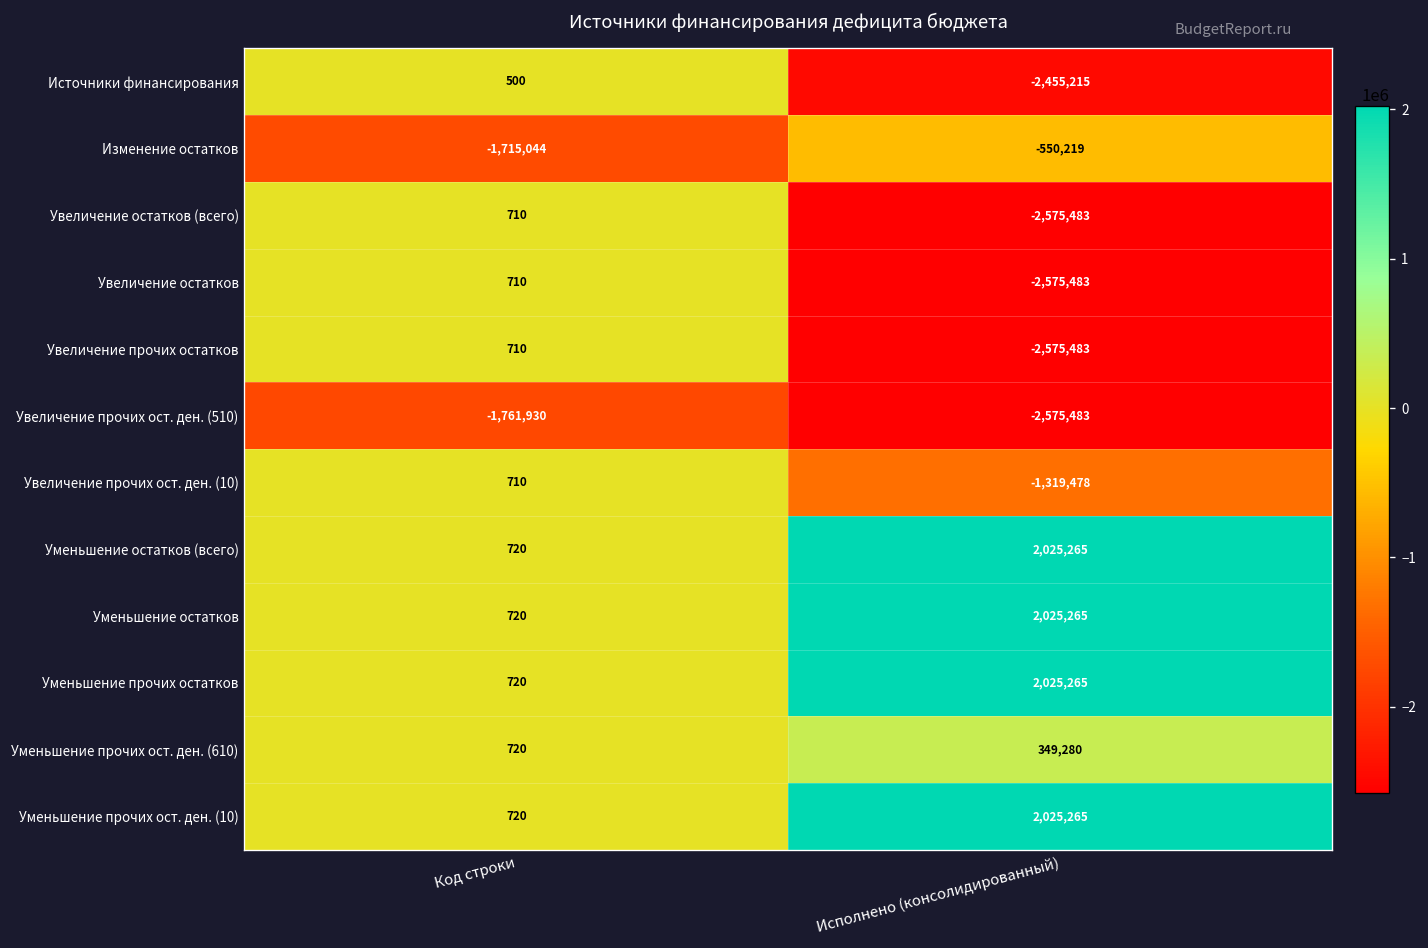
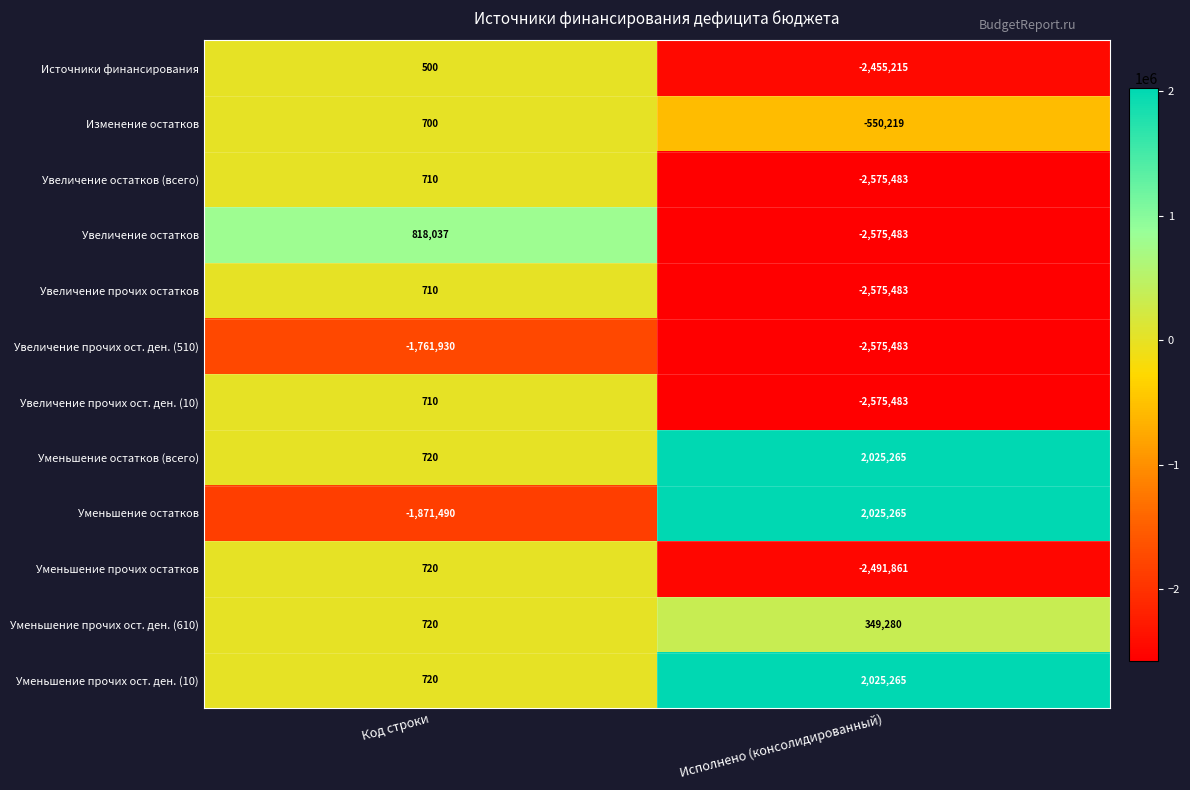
Изменение остатков, Код строки: -1,715,044 -> 700
Увеличение остатков, Код строки: 710 -> 818,037
Увеличение прочих ост. ден. (10), Исполнено (консолидированный): -1,319,478 -> -2,575,483
Уменьшение остатков, Код строки: 720 -> -1,871,490
Уменьшение прочих остатков, Исполнено (консолидированный): 2,025,265 -> -2,491,861
